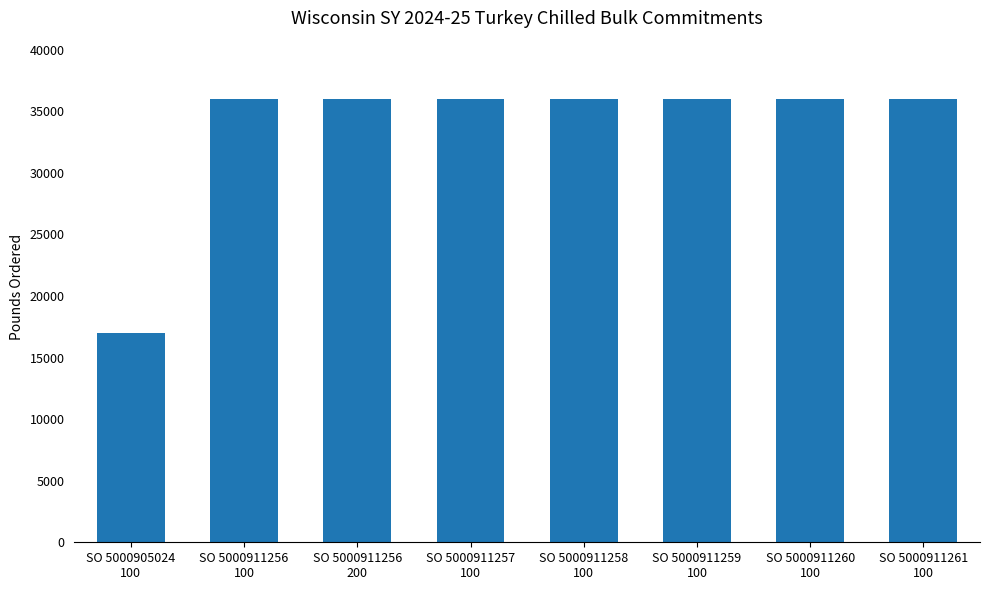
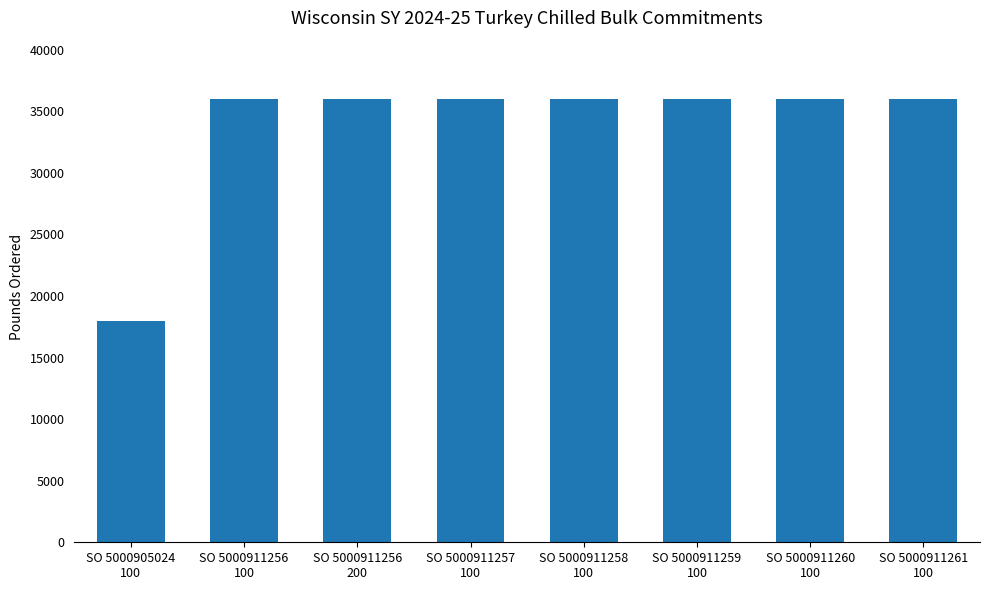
SO 5000905024 100: 17000 -> 18000
